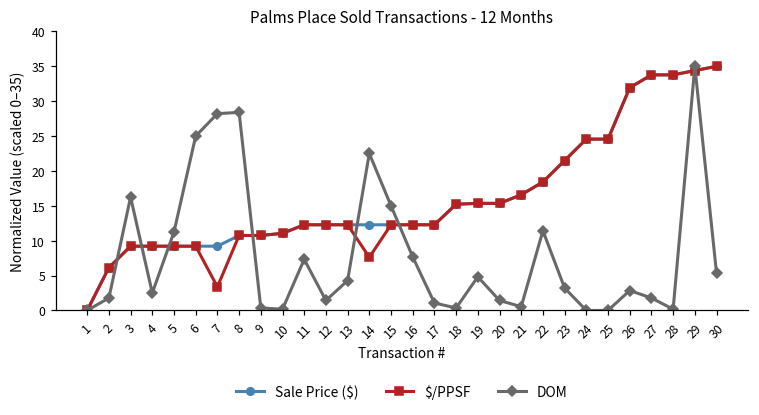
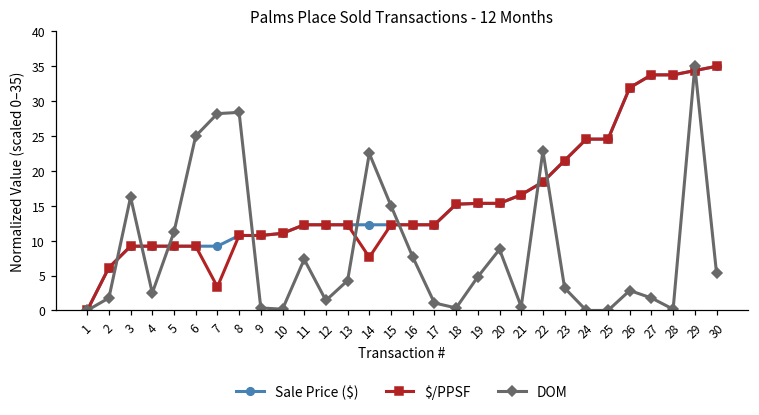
DOM, 20: 1 -> 9
DOM, 22: 11 -> 23
